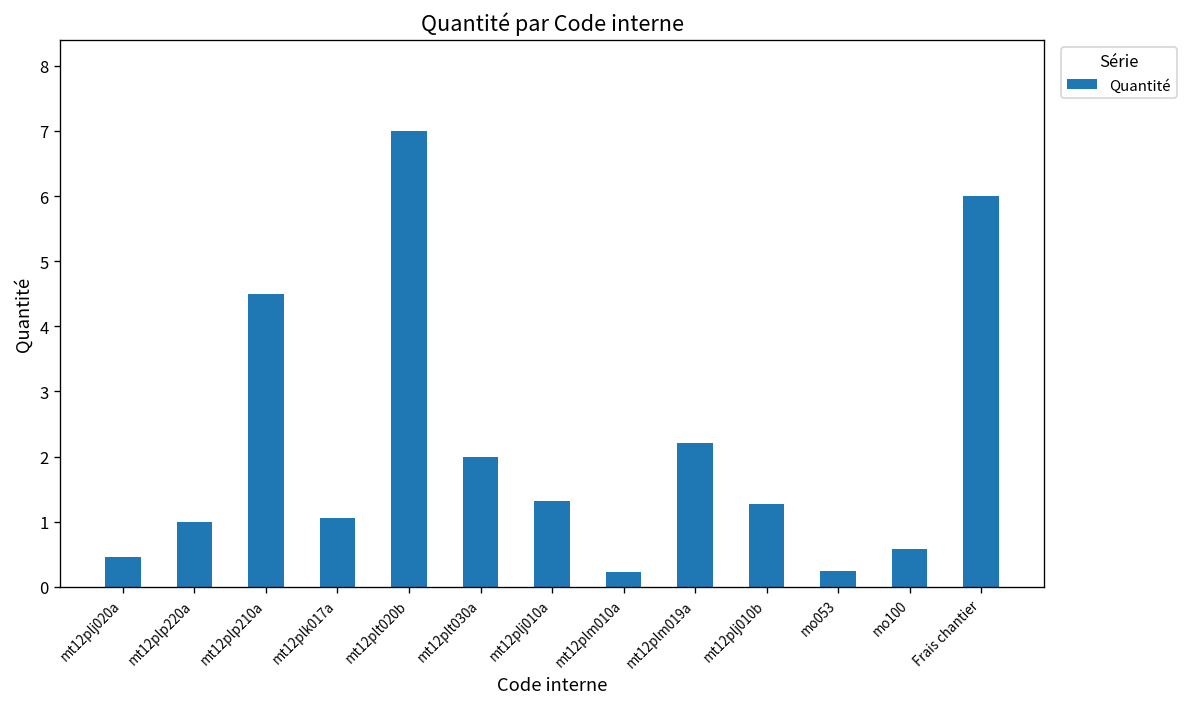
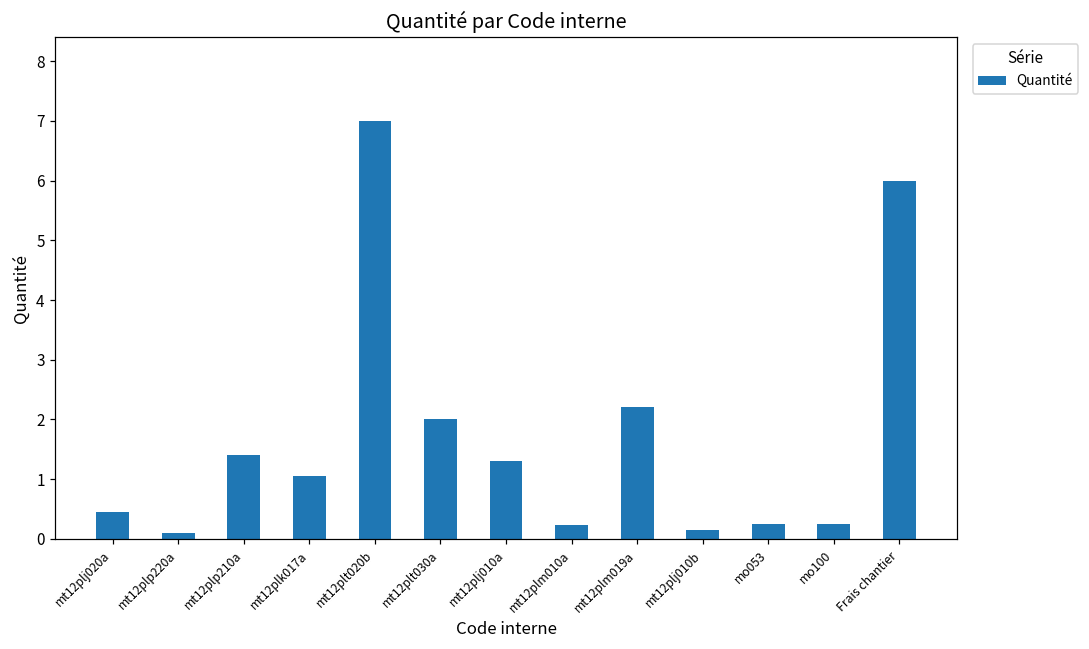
mt12plp220a: 1.0 -> 0.1
mt12plp210a: 4.5 -> 1.4
mt12plj010b: 1.3 -> 0.2
mo100: 0.6 -> 0.2
